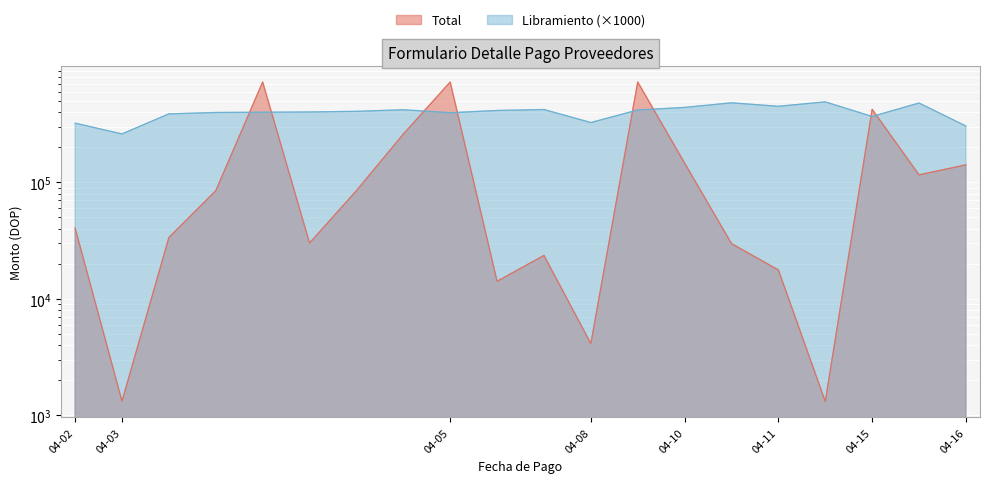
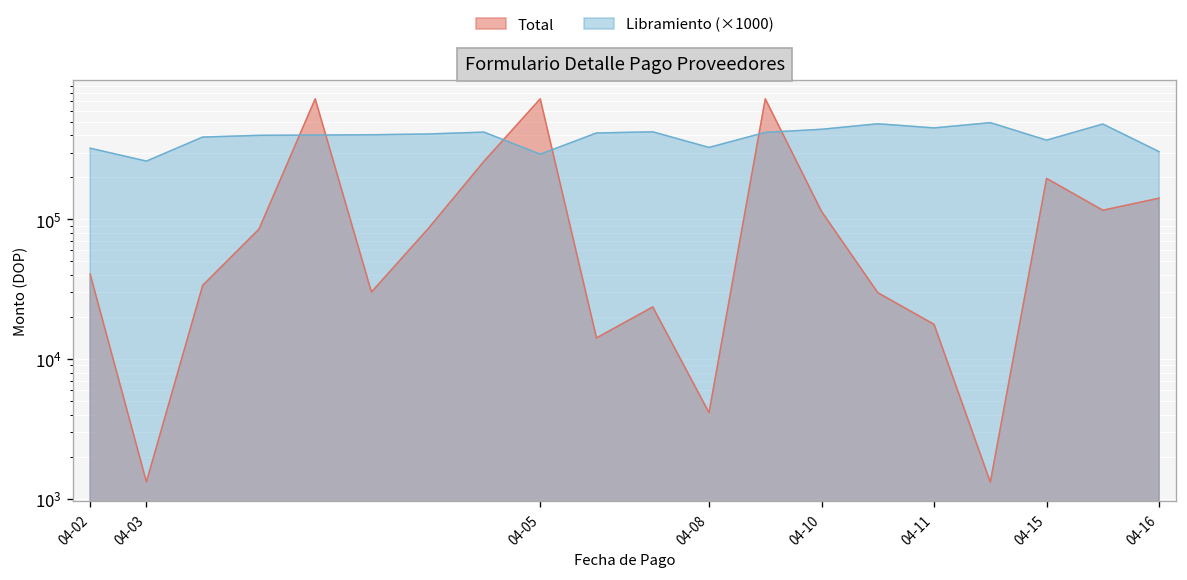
Libramiento (×1000), 04-05: 400000 -> 290000
Total, 04-10: 150000 -> 110000
Total, 04-15: 420000 -> 200000
